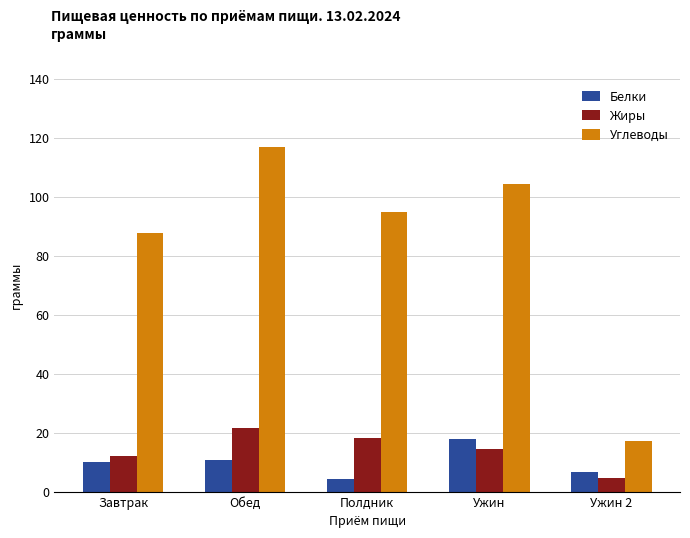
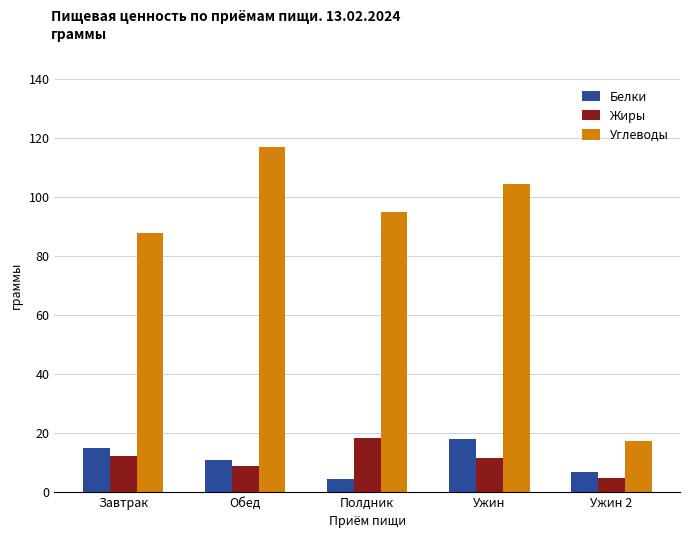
Белки, Завтрак: 10 -> 15
Жиры, Обед: 21 -> 9
Жиры, Ужин: 15 -> 12
